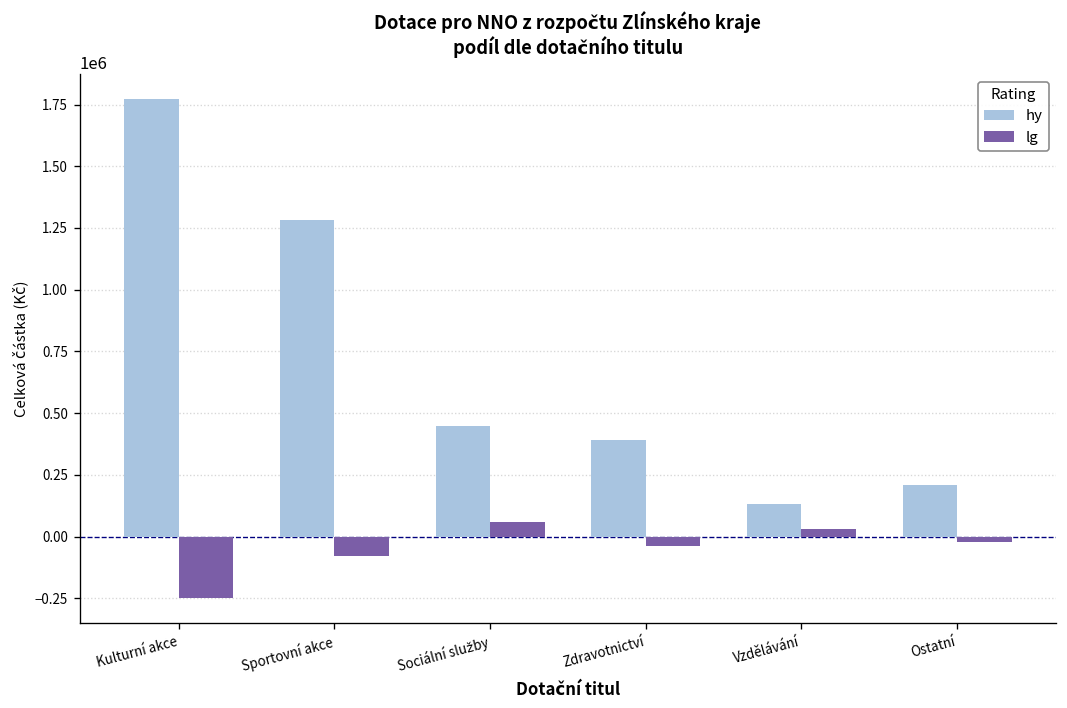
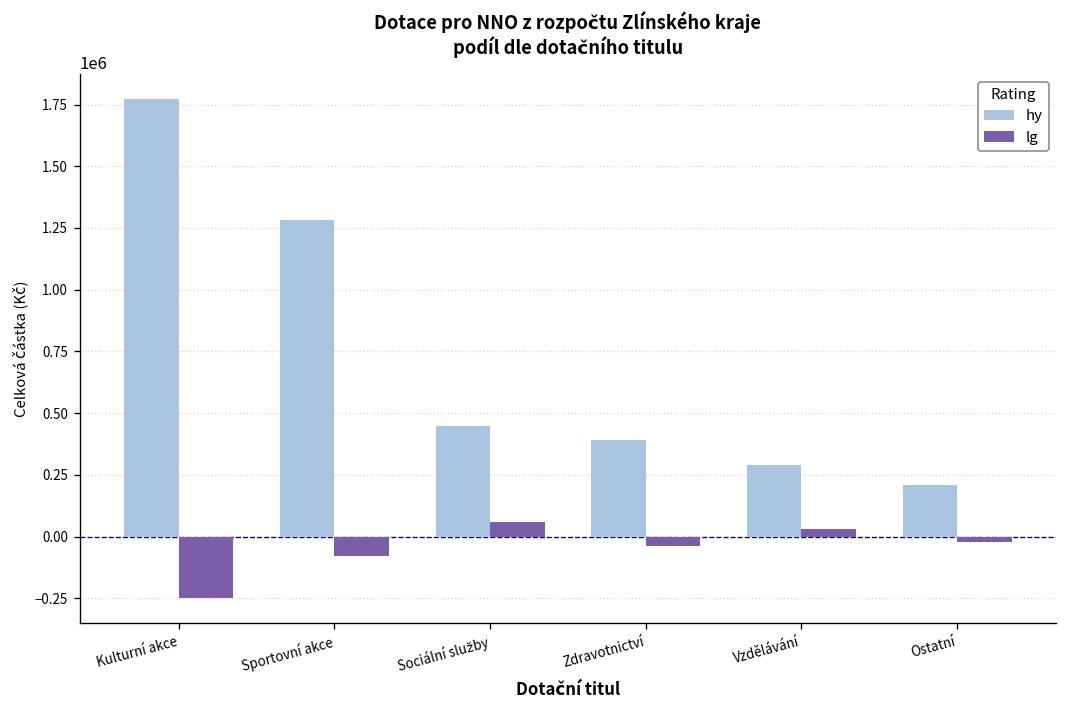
hy, Vzdělávání: 130000 -> 290000
